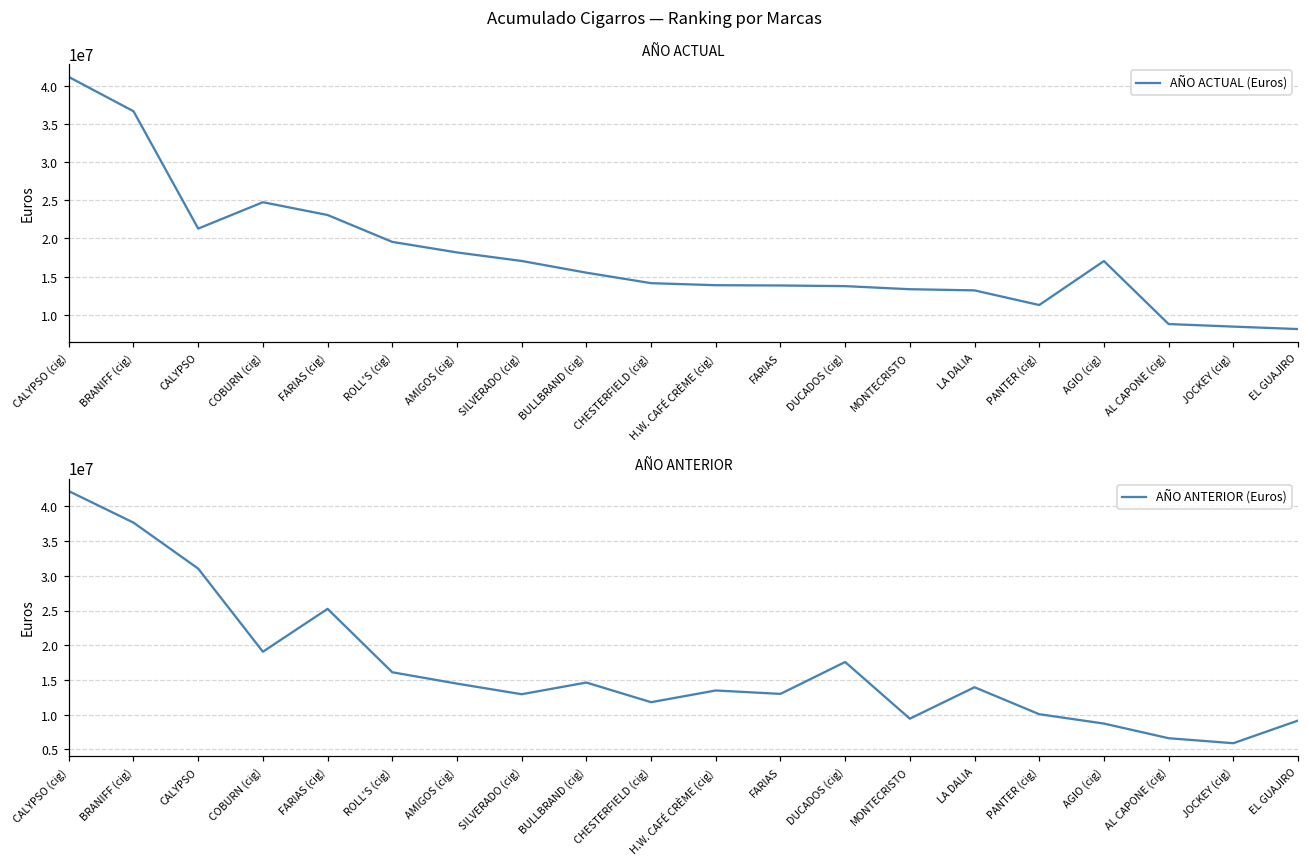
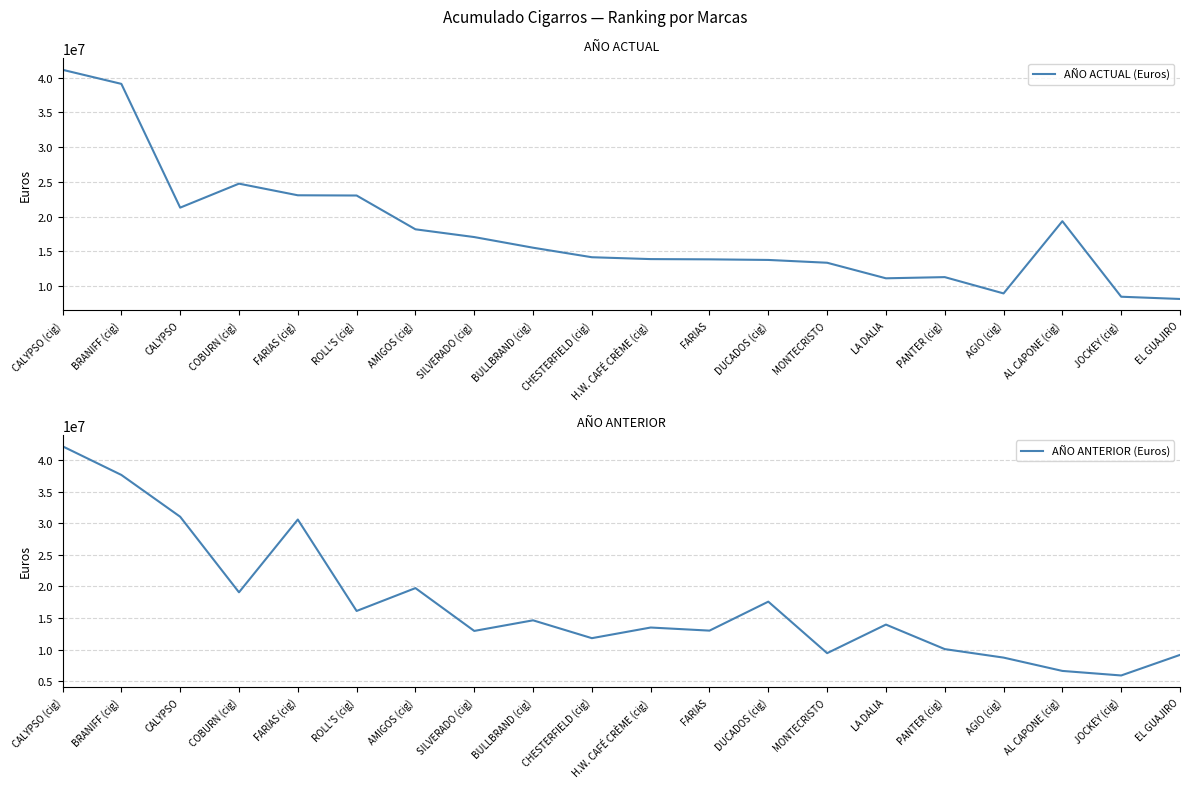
AÑO ACTUAL, BRANIFF (cig): 37000000 -> 39000000
AÑO ACTUAL, ROLL'S (cig): 20000000 -> 23000000
AÑO ACTUAL, LA DALIA: 13000000 -> 11000000
AÑO ACTUAL, AGIO (cig): 17000000 -> 9000000
AÑO ACTUAL, AL CAPONE (cig): 9000000 -> 19000000
AÑO ANTERIOR, FARIAS (cig): 25000000 -> 31000000
AÑO ANTERIOR, AMIGOS (cig): 14000000 -> 20000000
